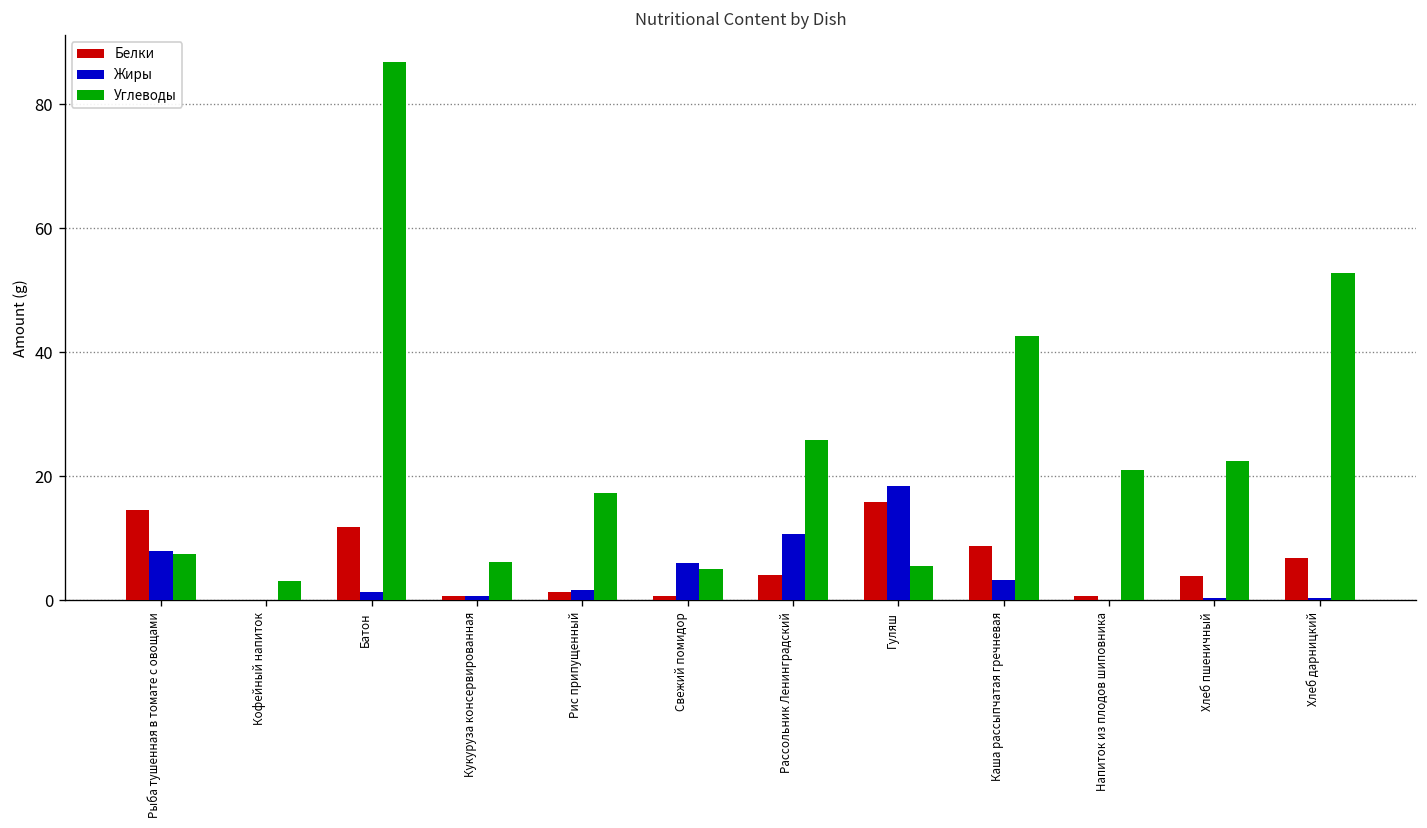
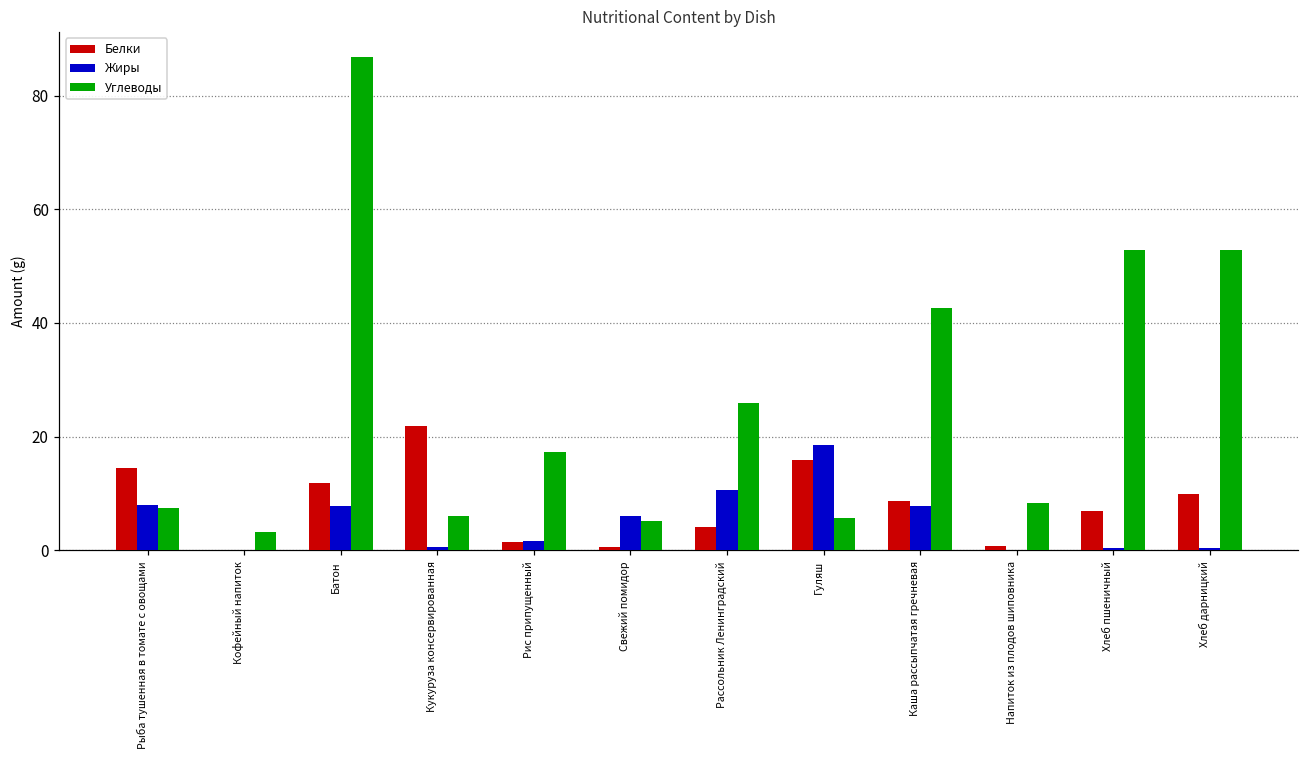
Жиры, Батон: 1 -> 8
Белки, Кукуруза консервированная: 1 -> 22
Жиры, Каша рассыпчатая гречневая: 3 -> 8
Углеводы, Напиток из плодов шиповника: 21 -> 8
Белки, Хлеб пшеничный: 4 -> 7
Углеводы, Хлеб пшеничный: 23 -> 53
Белки, Хлеб дарницкий: 7 -> 10
